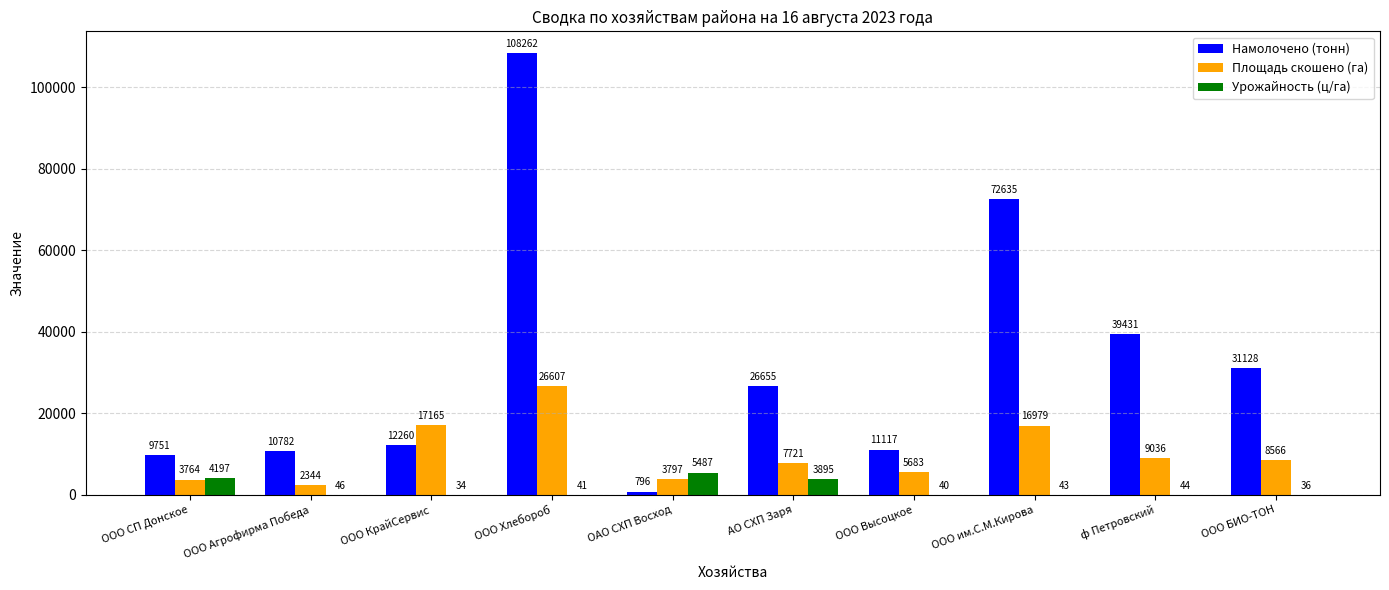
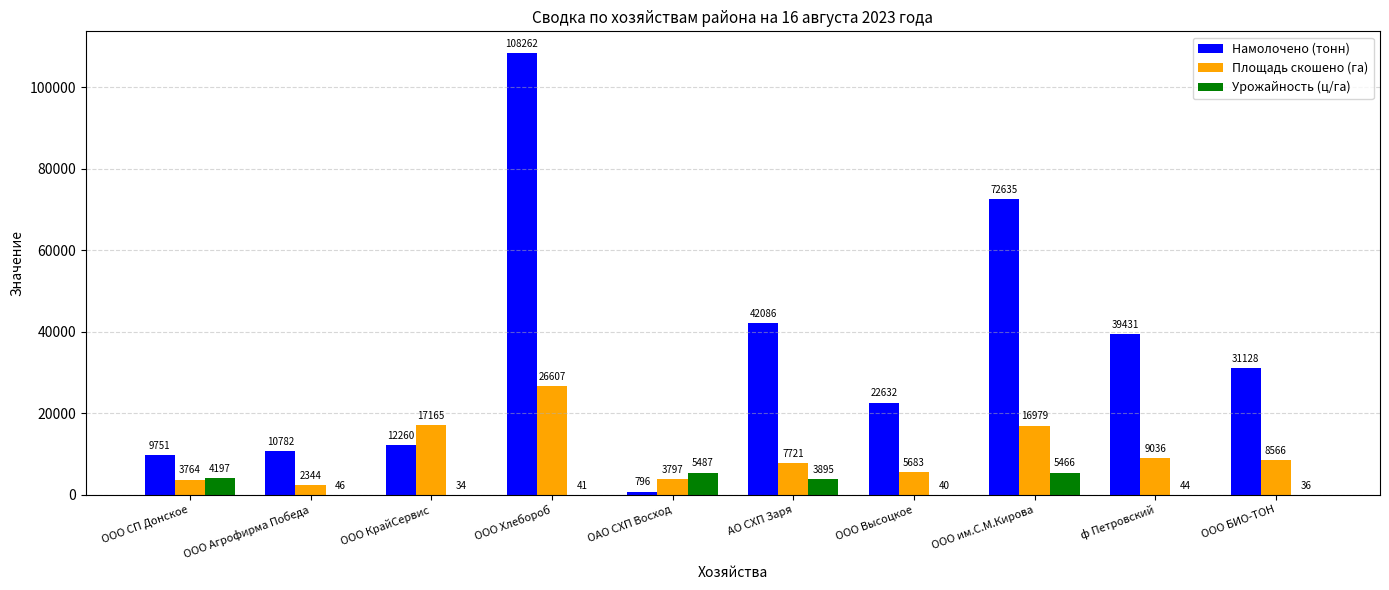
Намолочено (тонн), АО СХП Заря: 26655 -> 42086
Намолочено (тонн), ООО Высоцкое: 11117 -> 22632
Урожайность (ц/га), ООО им.С.М.Кирова: 43 -> 5466
